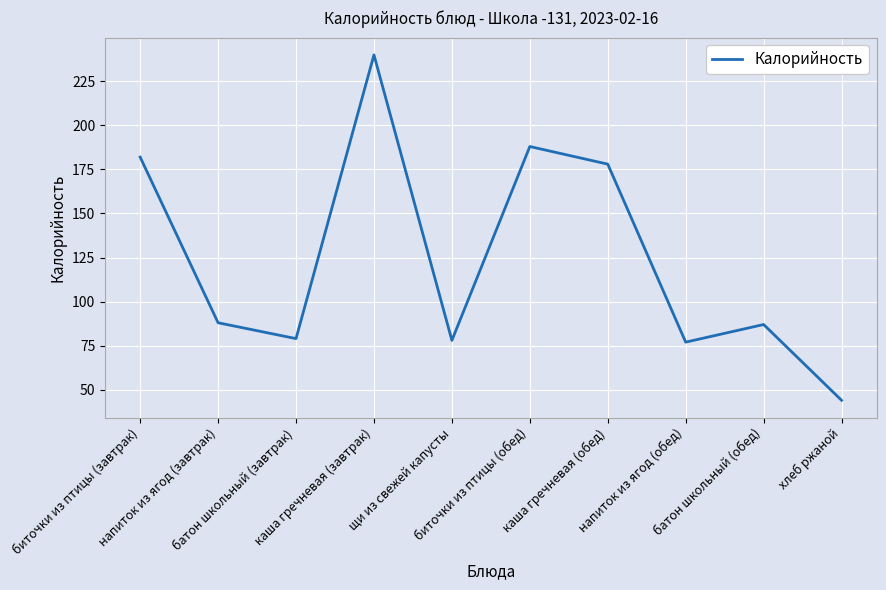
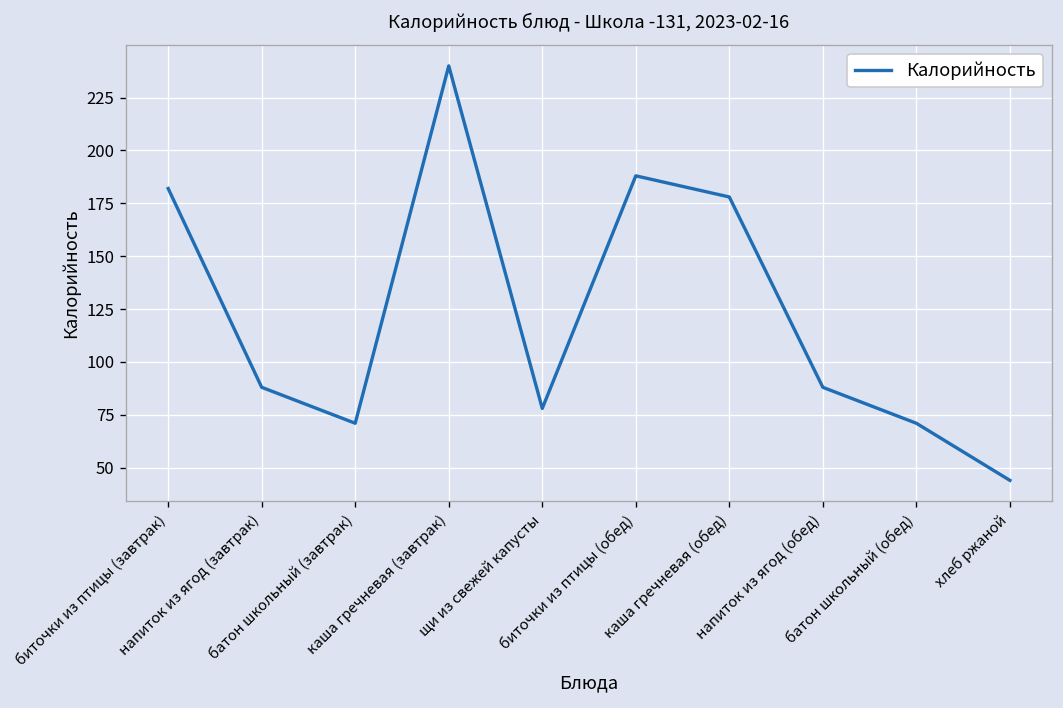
батон школьный (завтрак): 79 -> 71
напиток из ягод (обед): 77 -> 88
батон школьный (обед): 87 -> 71
